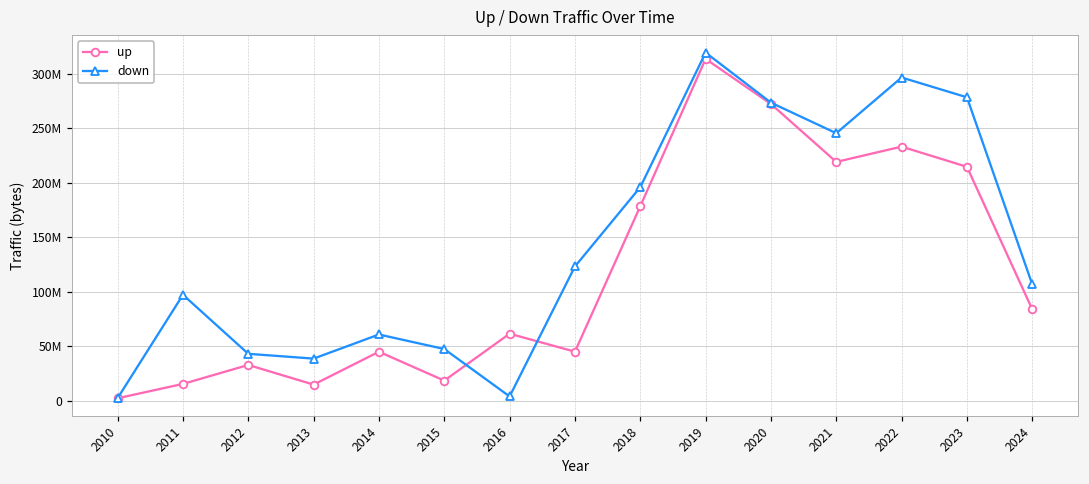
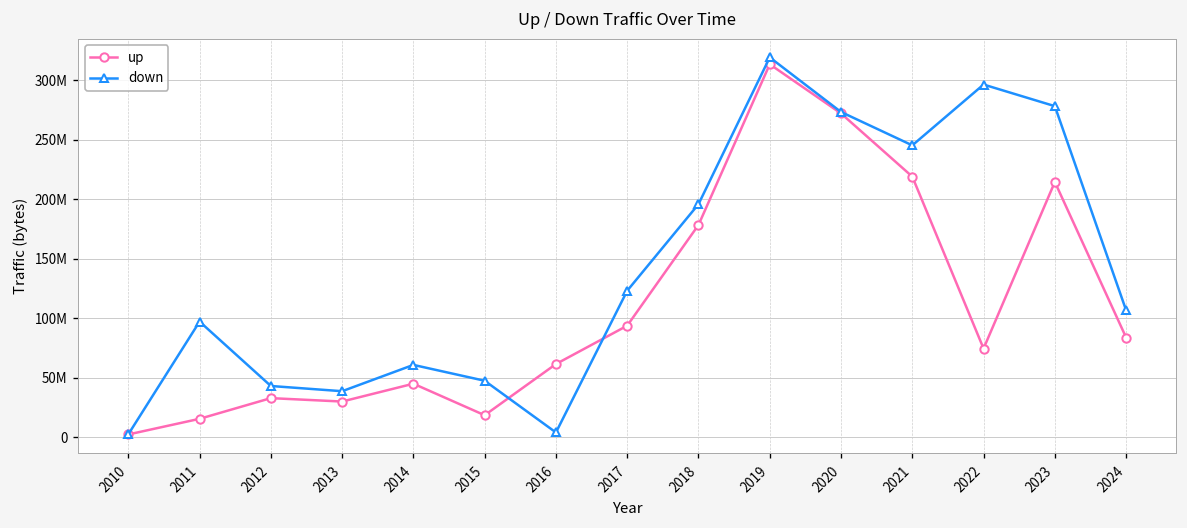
up, 2013: 10000000 -> 30000000
up, 2017: 50000000 -> 90000000
up, 2022: 230000000 -> 70000000
